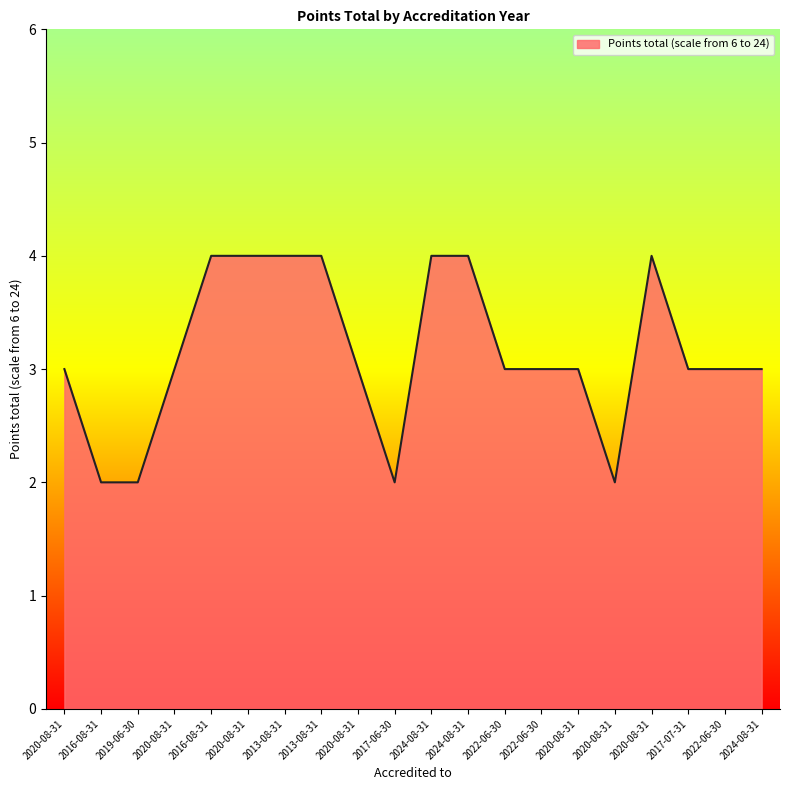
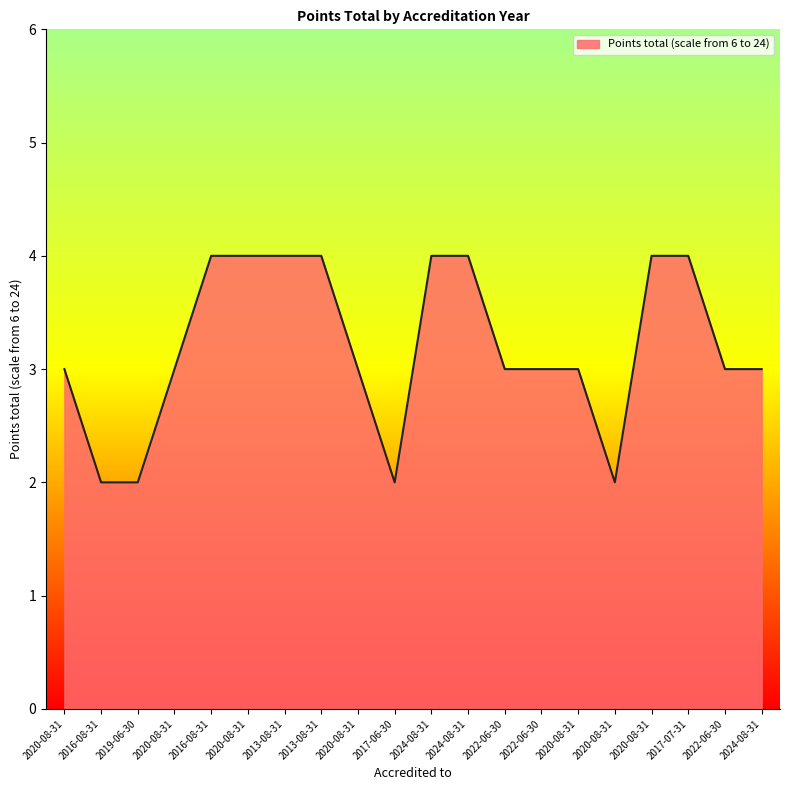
2017-07-31: 3 -> 4
